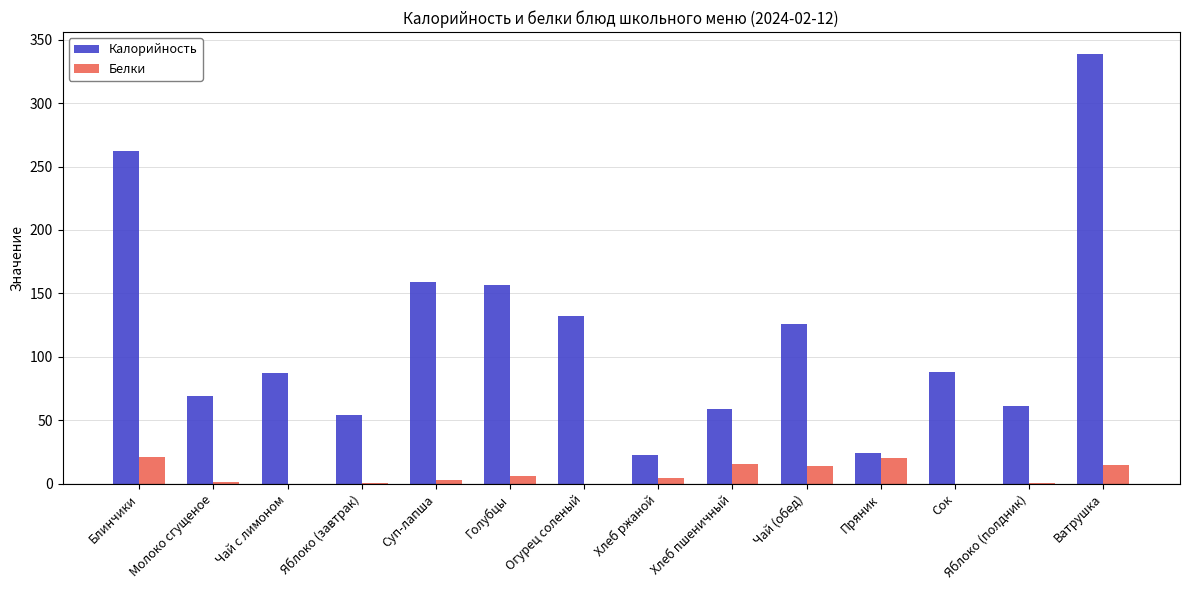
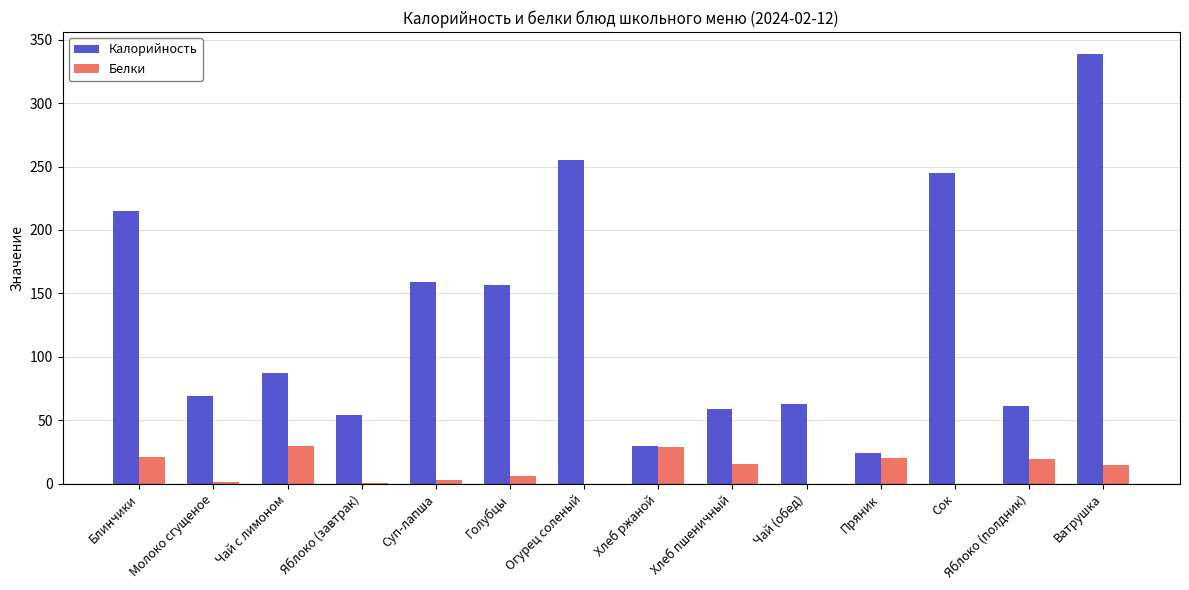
Калорийность, Блинчики: 262 -> 215
Белки, Чай с лимоном: 0 -> 30
Калорийность, Огурец соленый: 132 -> 255
Калорийность, Хлеб ржаной: 23 -> 30
Белки, Хлеб ржаной: 4 -> 29
Калорийность, Чай (обед): 126 -> 63
Белки, Чай (обед): 14 -> 0
Калорийность, Сок: 88 -> 245
Белки, Яблоко (полдник): 1 -> 20
